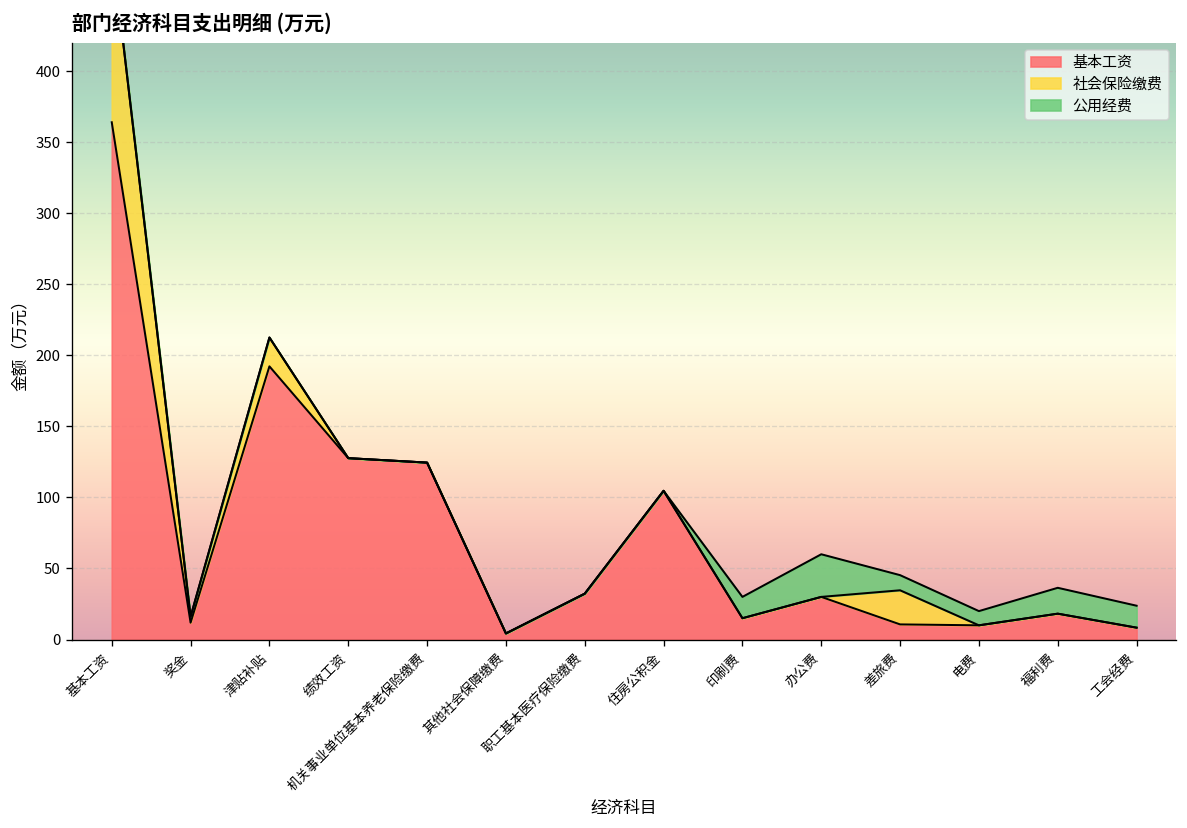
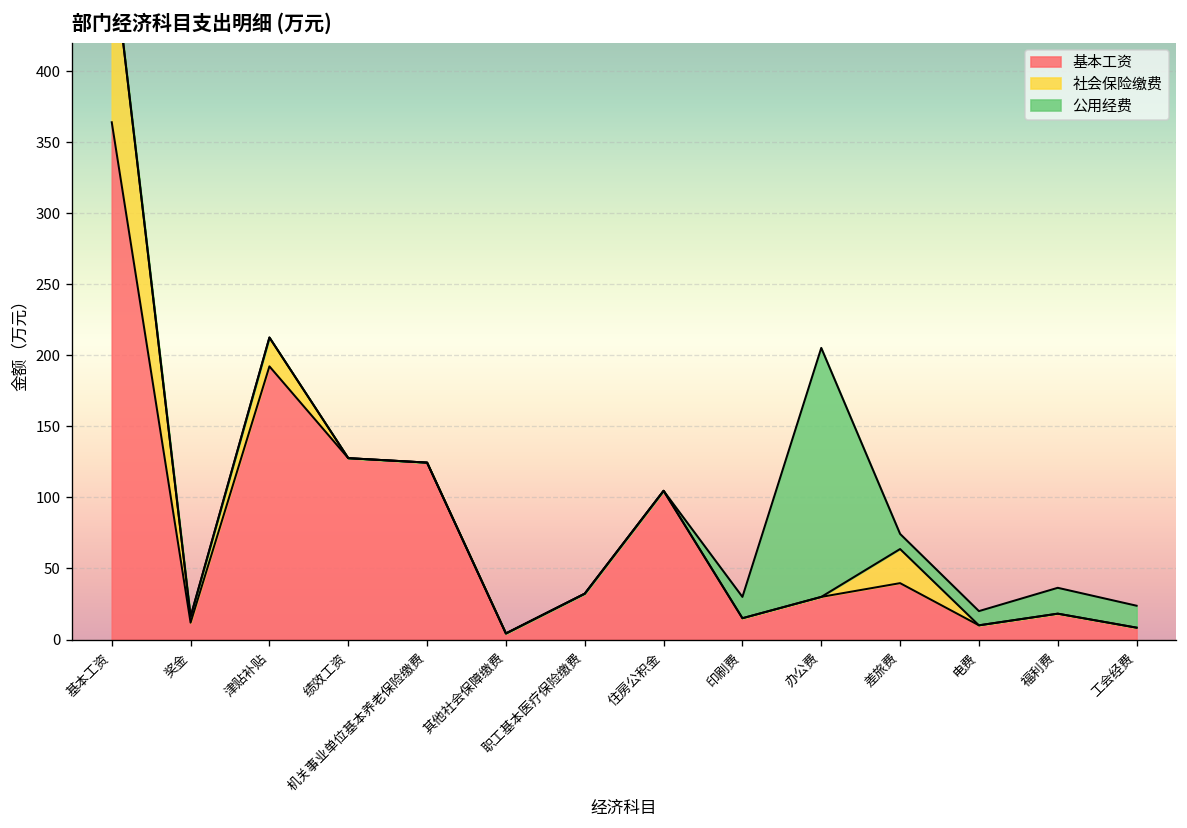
公用经费, 办公费: 30 -> 175
基本工资, 差旅费: 11 -> 40
